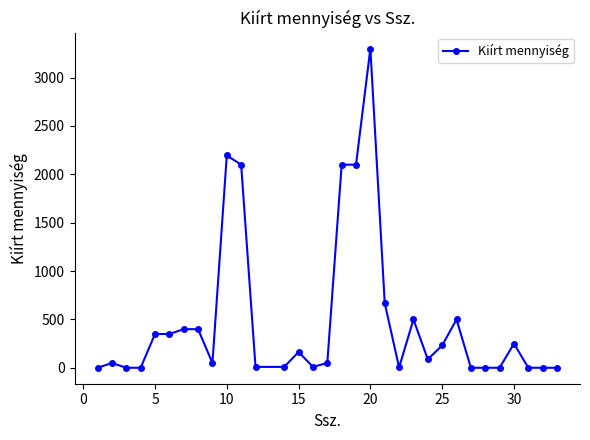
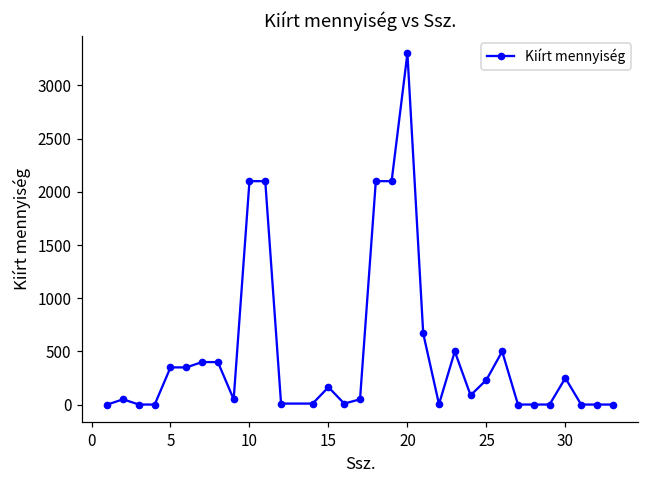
10: 2200 -> 2100
